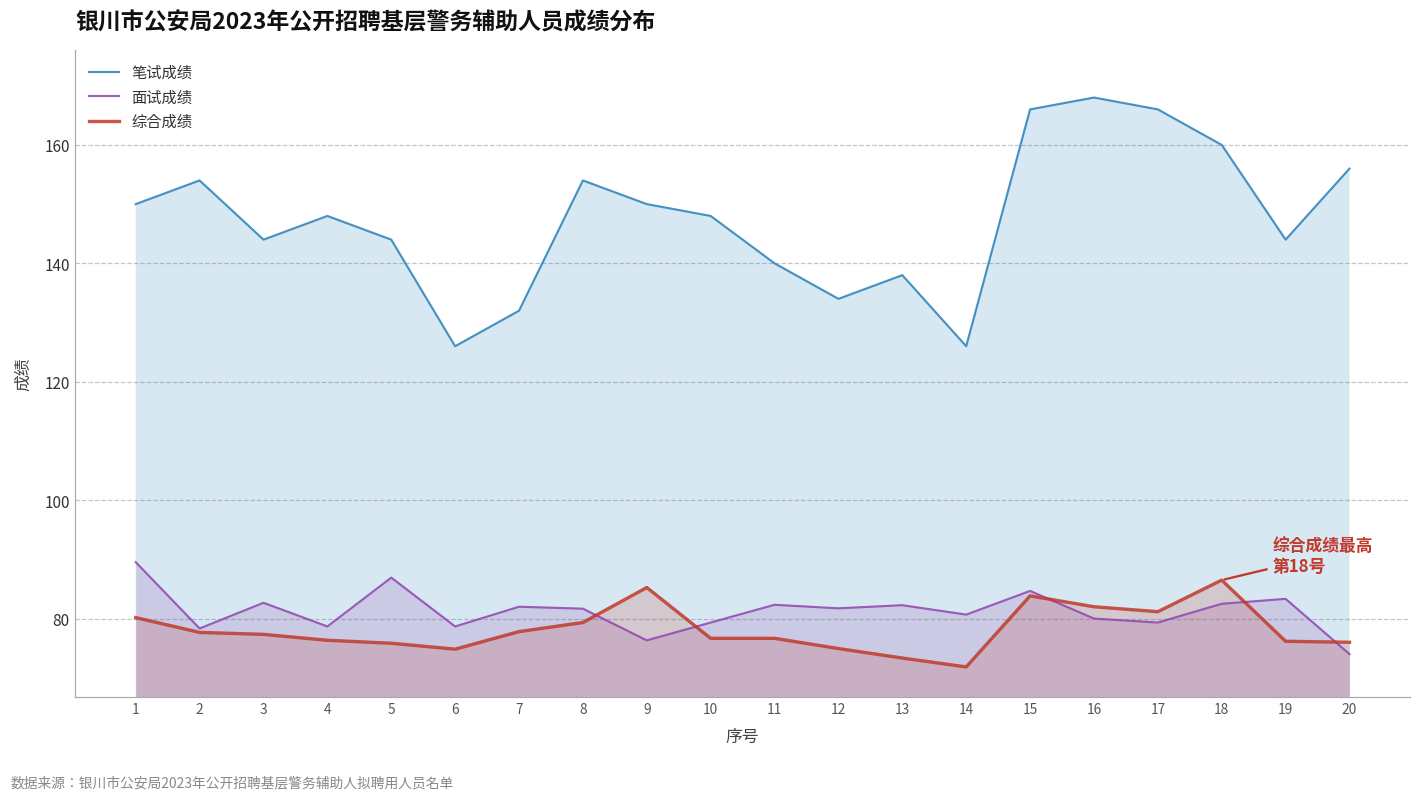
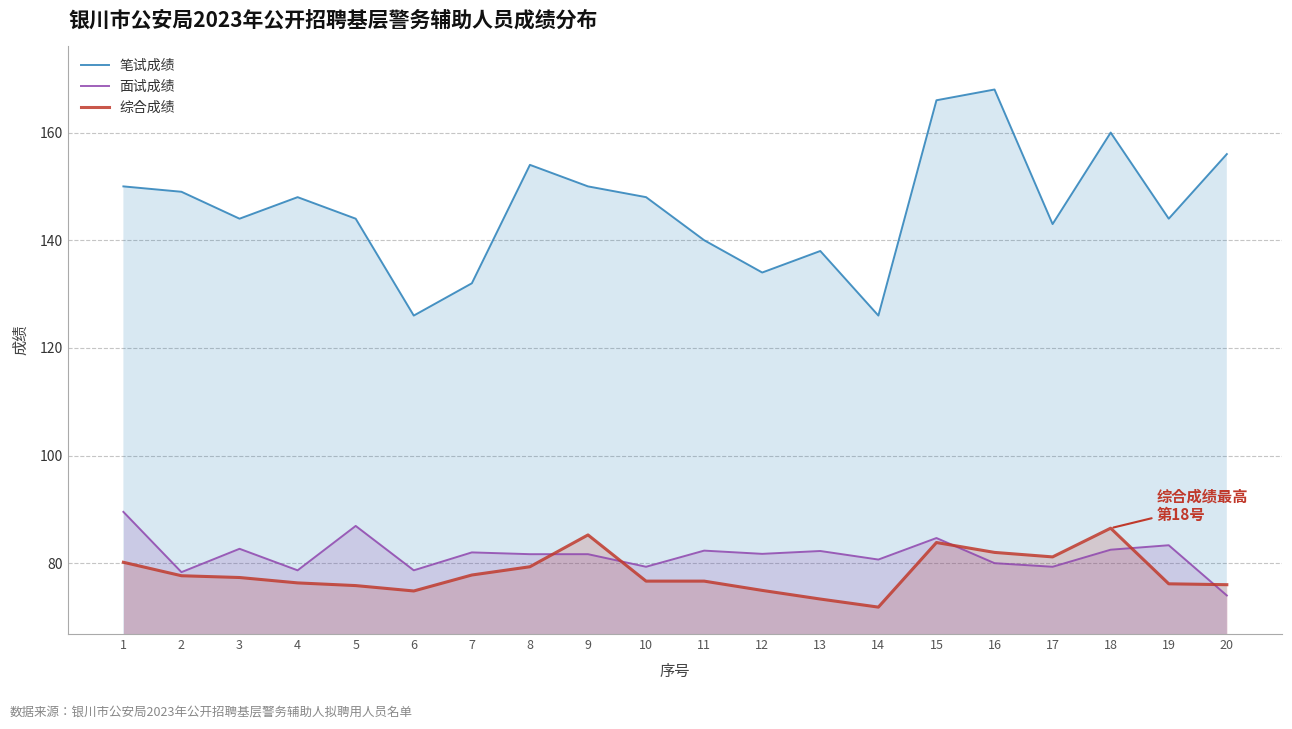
笔试成绩, 2: 154 -> 149
面试成绩, 9: 76 -> 82
笔试成绩, 17: 166 -> 143
